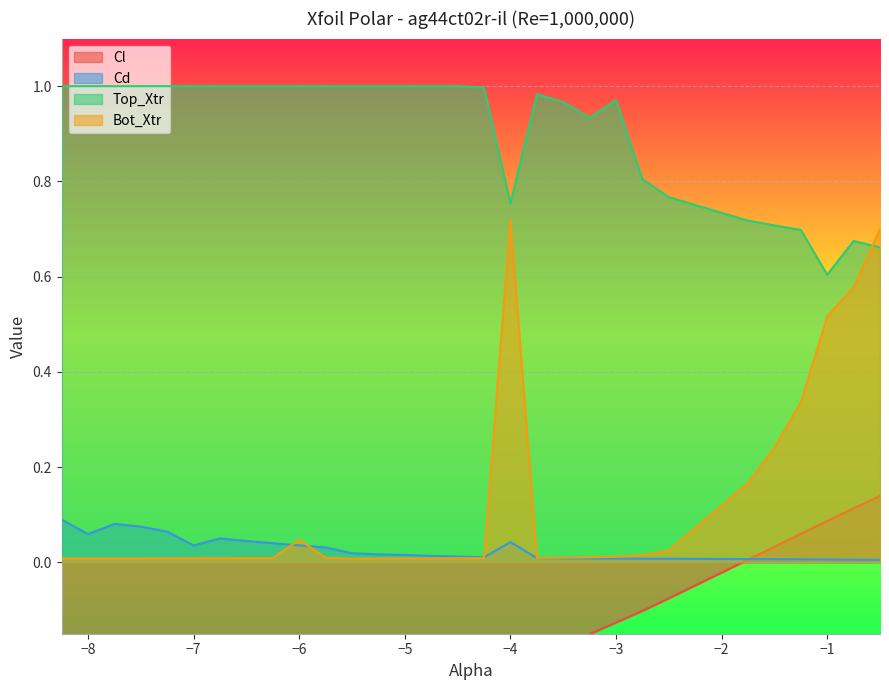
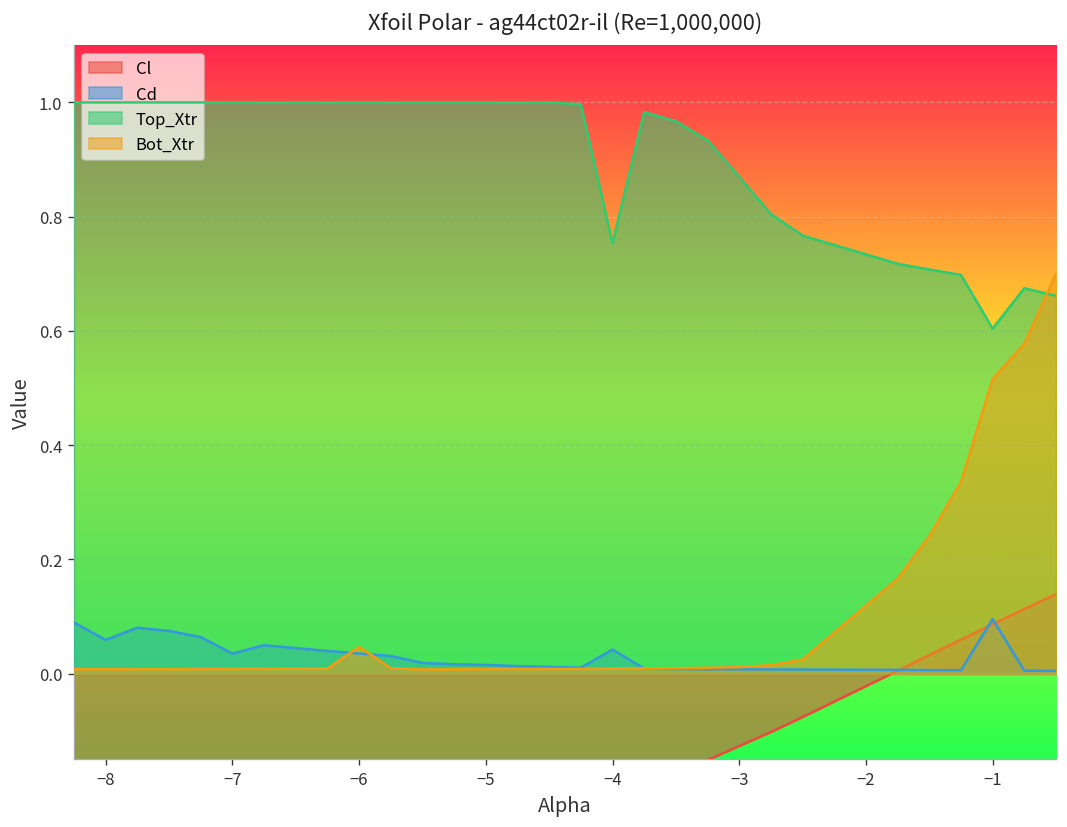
Bot_Xtr, −4: 0.72 -> 0.01
Top_Xtr, −3: 0.97 -> 0.87
Cd, −1: 0.01 -> 0.10
